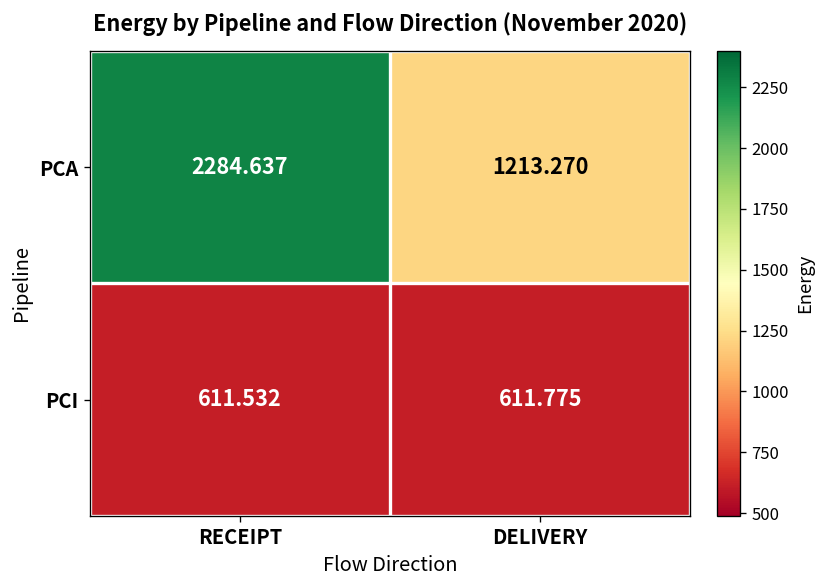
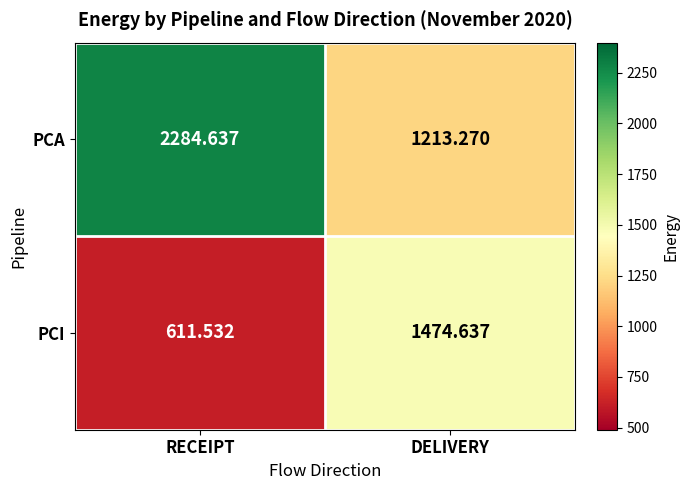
PCI, DELIVERY: 611.775 -> 1474.637
